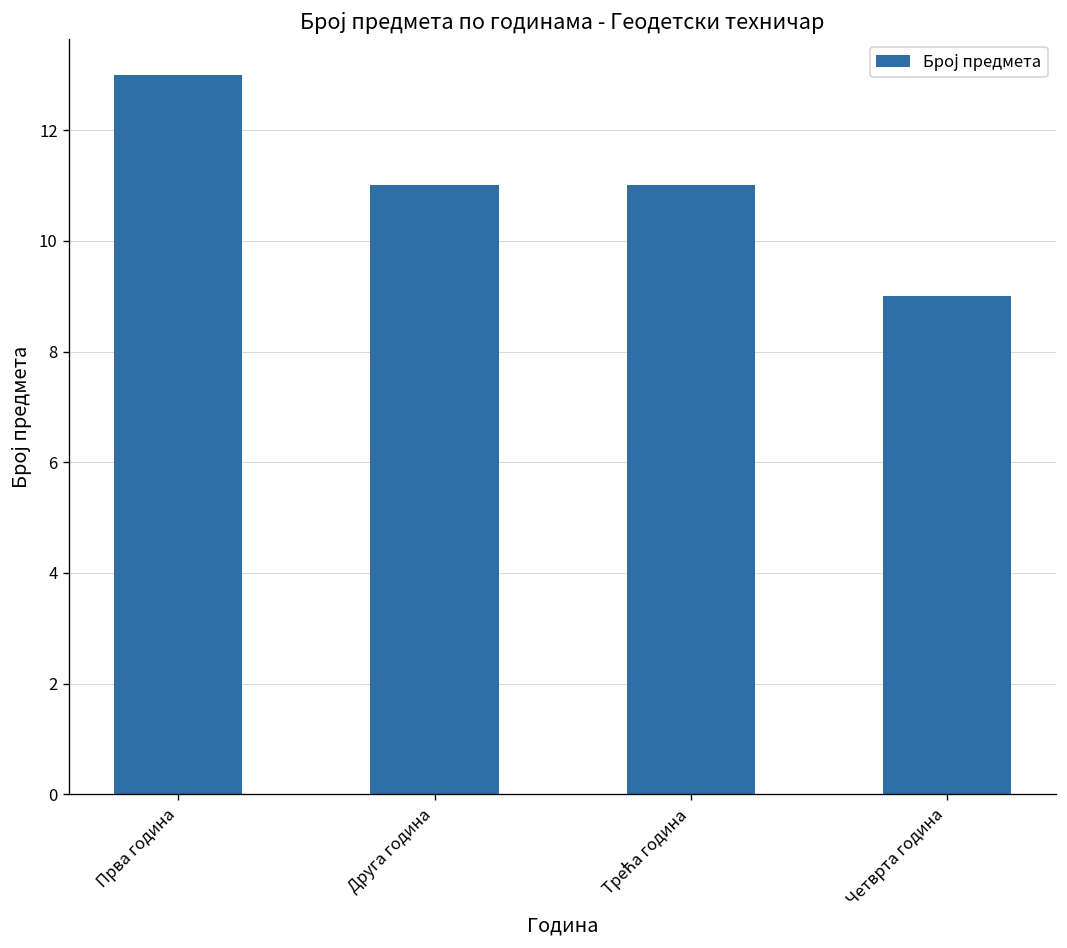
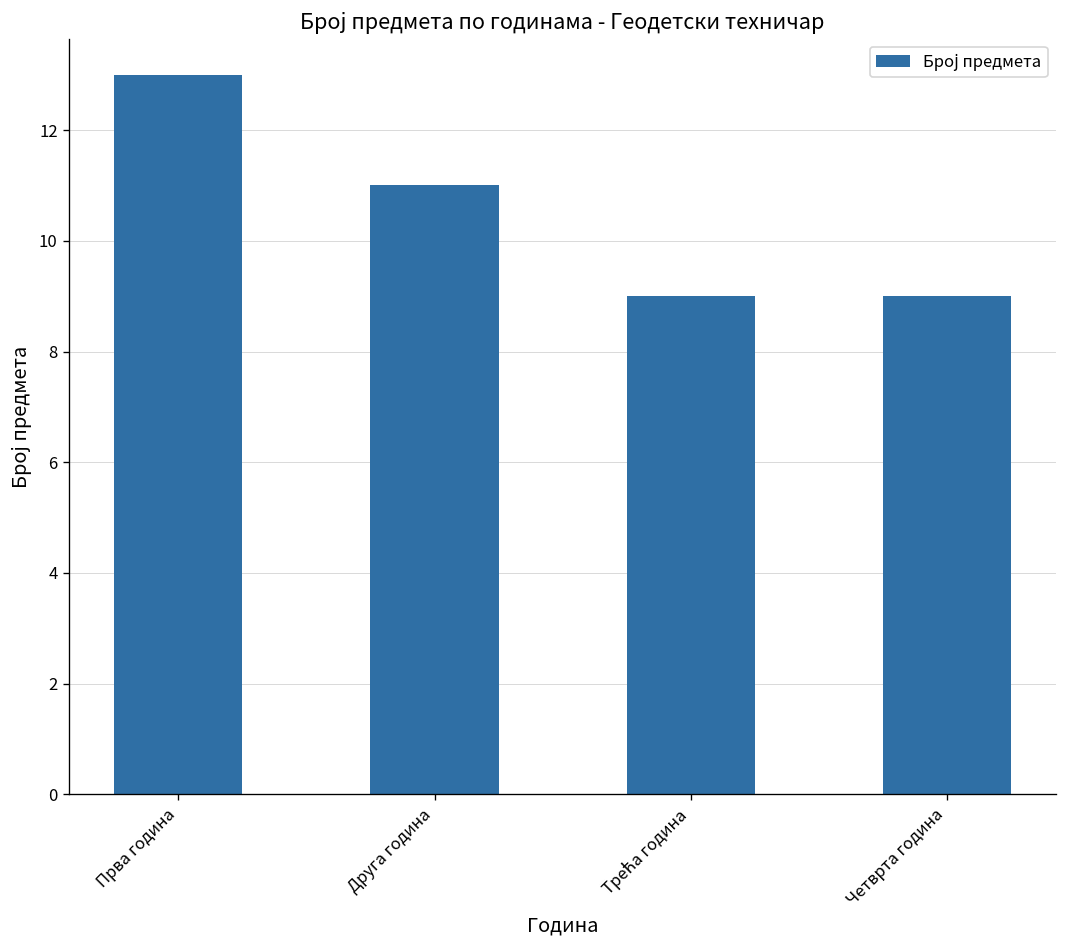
Трећа година: 11 -> 9
